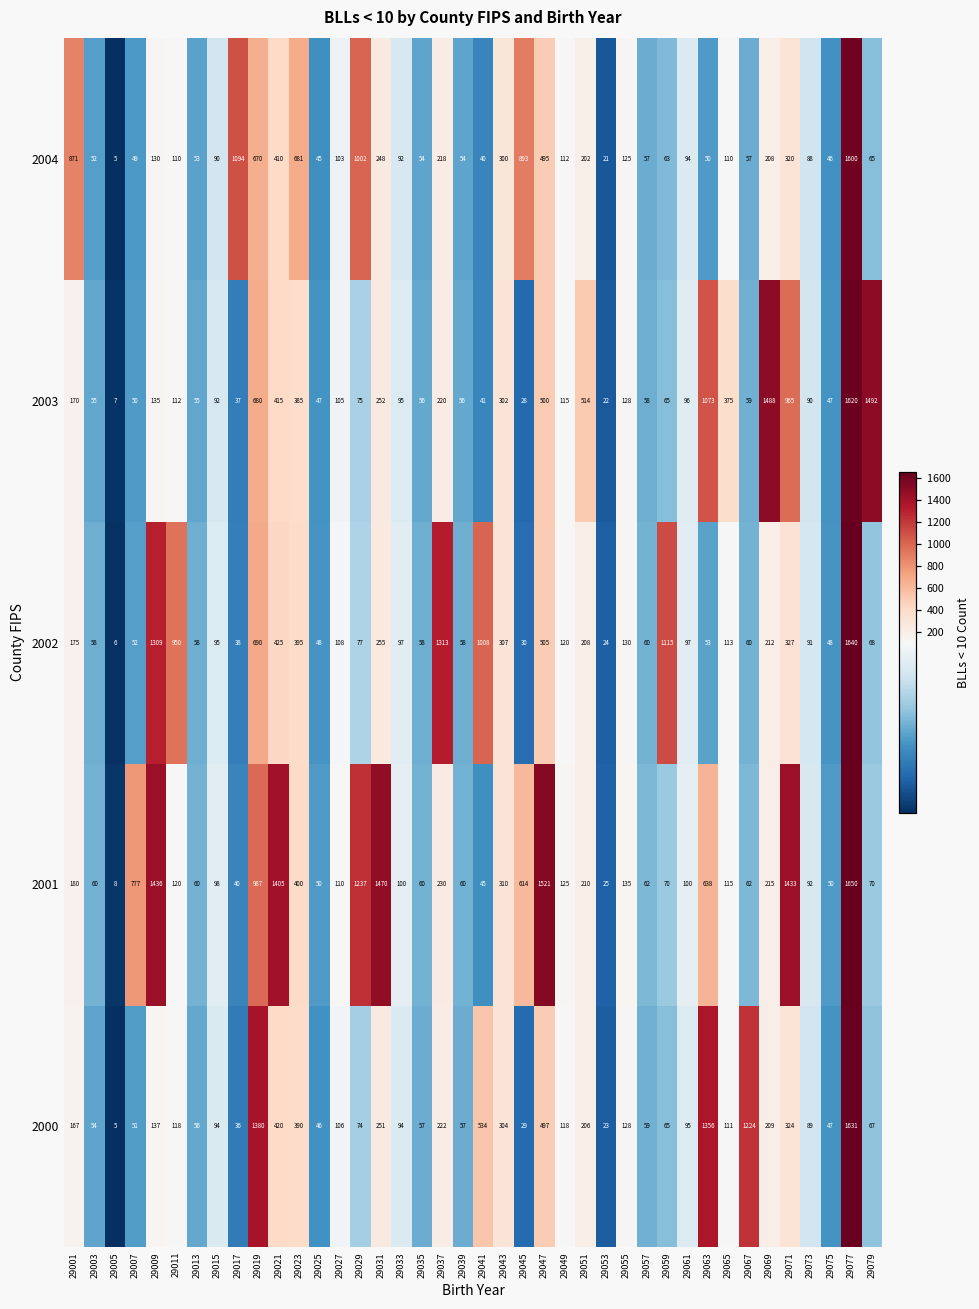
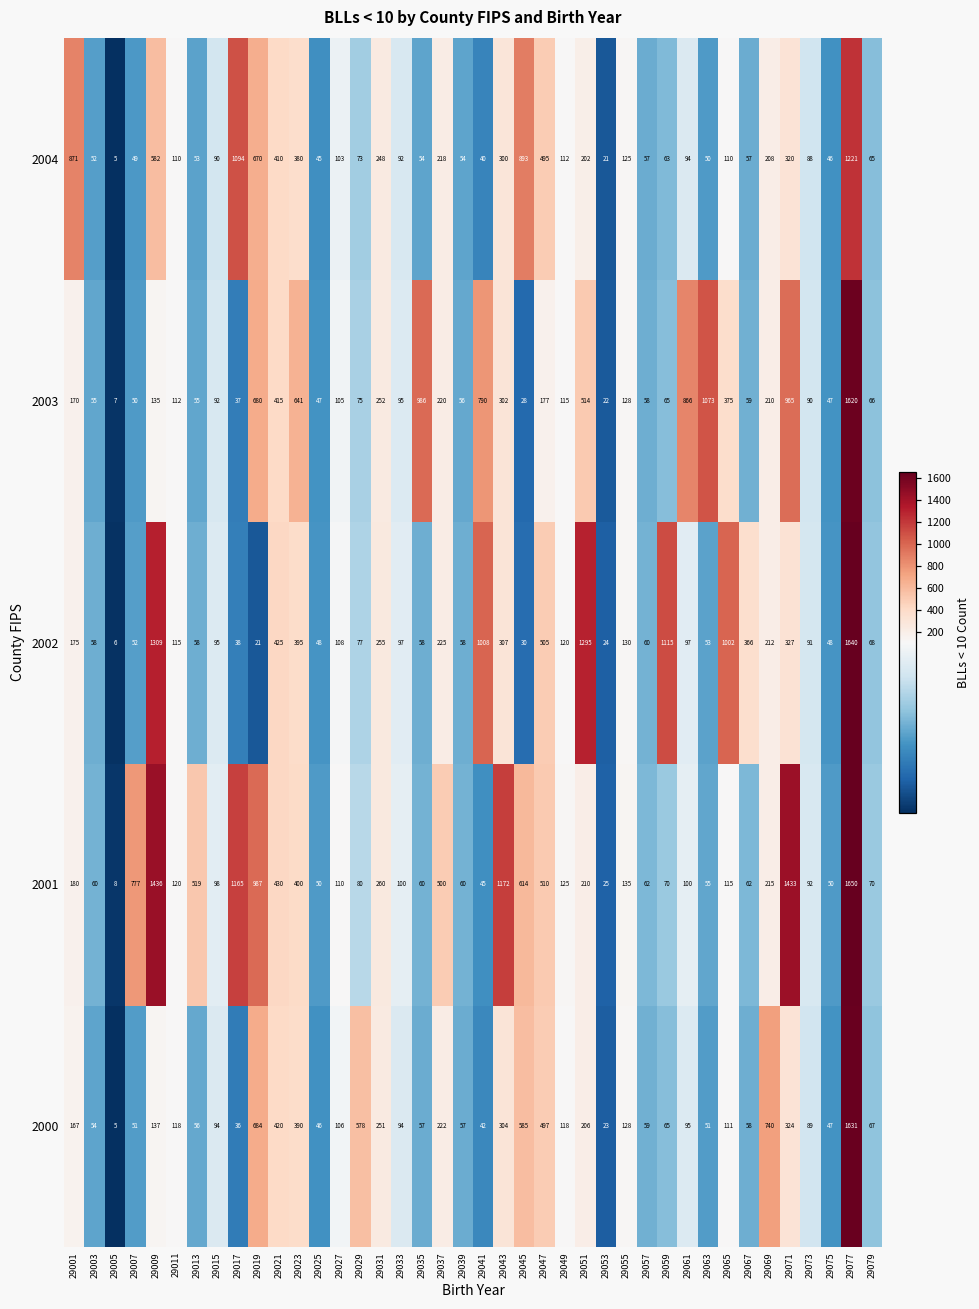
2004, 29009: 130 -> 582
2004, 29023: 681 -> 380
2004, 29029: 1002 -> 73
2004, 29077: 1600 -> 1221
2003, 29023: 385 -> 641
2003, 29035: 56 -> 986
2003, 29041: 41 -> 790
2003, 29047: 500 -> 177
2003, 29061: 96 -> 866
2003, 29069: 1488 -> 210
2003, 29079: 1492 -> 66
2002, 29011: 950 -> 115
2002, 29019: 690 -> 21
2002, 29037: 1313 -> 225
2002, 29051: 208 -> 1295
2002, 29065: 113 -> 1002
2002, 29067: 60 -> 366
2001, 29013: 60 -> 519
2001, 29017: 40 -> 1165
2001, 29021: 1405 -> 430
2001, 29029: 1237 -> 80
2001, 29031: 1470 -> 260
2001, 29037: 230 -> 500
2001, 29043: 310 -> 1172
2001, 29047: 1521 -> 510
2001, 29063: 638 -> 55
2000, 29019: 1380 -> 684
2000, 29029: 74 -> 578
2000, 29041: 534 -> 42
2000, 29045: 29 -> 585
2000, 29063: 1356 -> 51
2000, 29067: 1224 -> 58
2000, 29069: 209 -> 740
